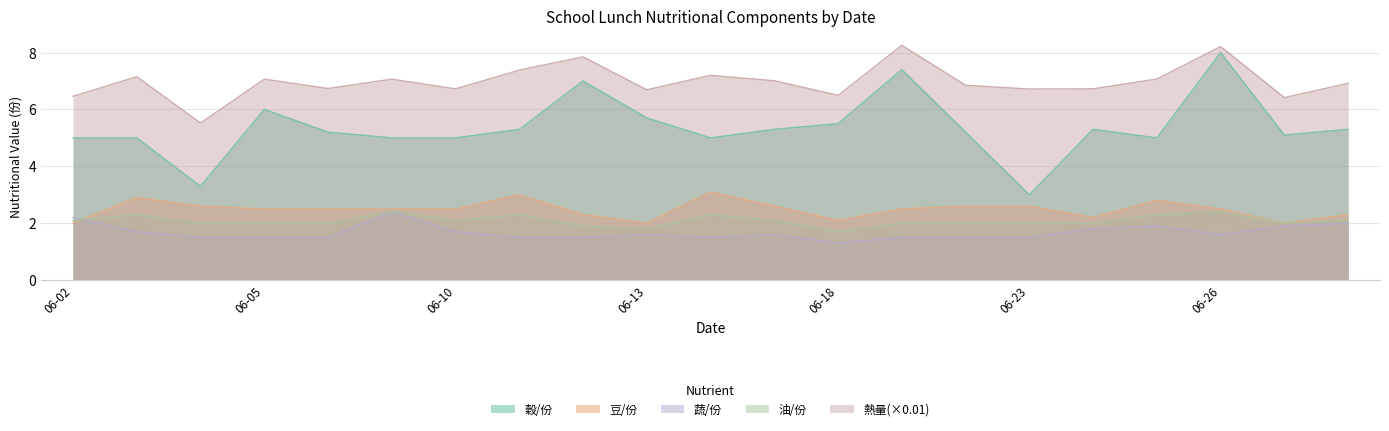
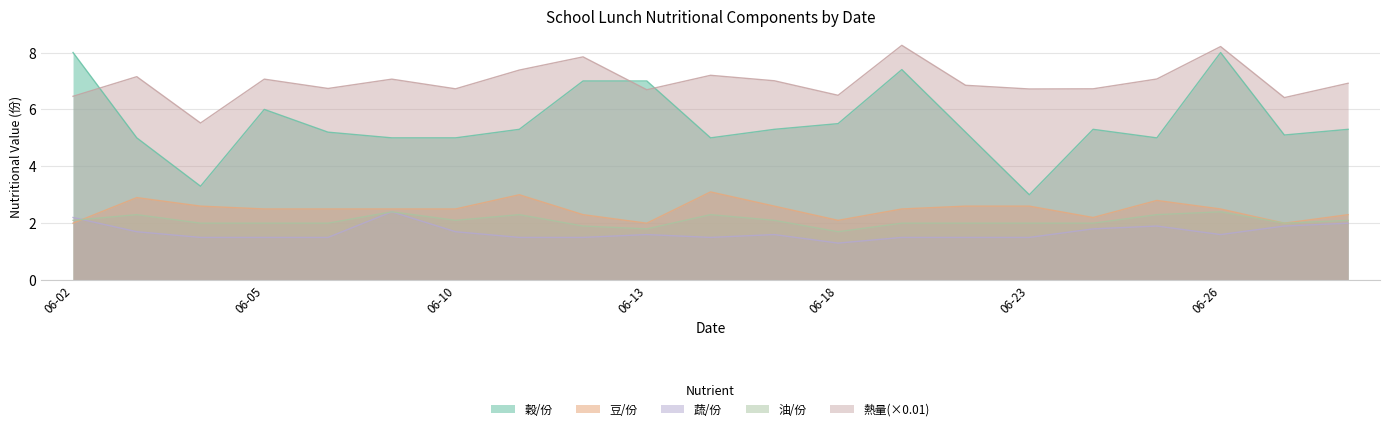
穀/份, 06-02: 5 -> 8
穀/份, 06-13: 5.7 -> 7.0
